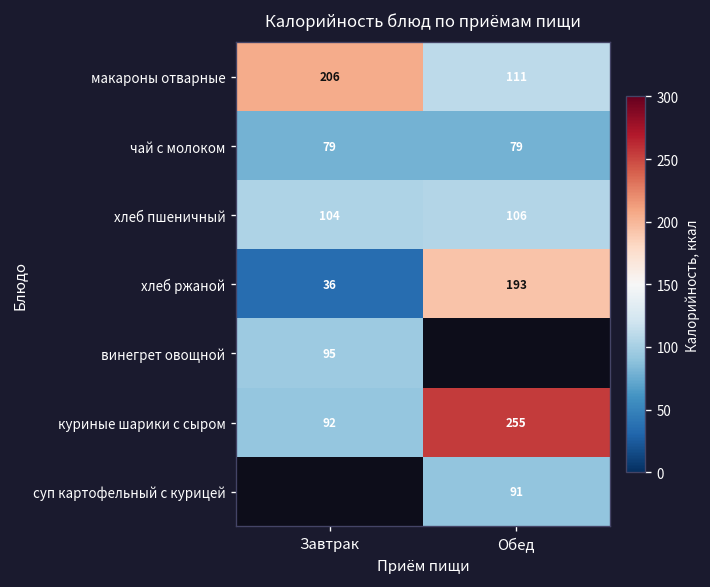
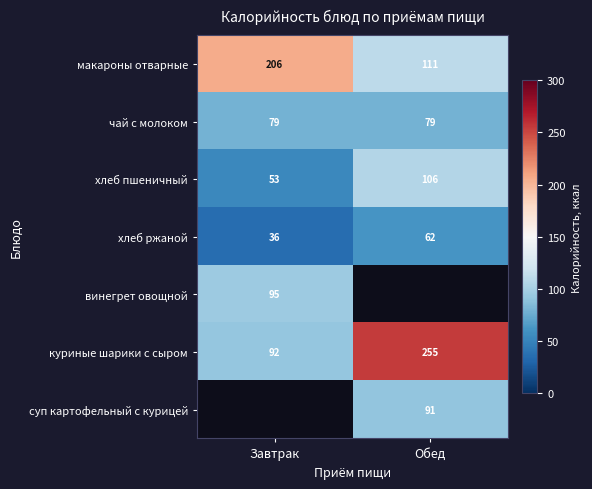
хлеб пшеничный, Завтрак: 104 -> 53
хлеб ржаной, Обед: 193 -> 62
